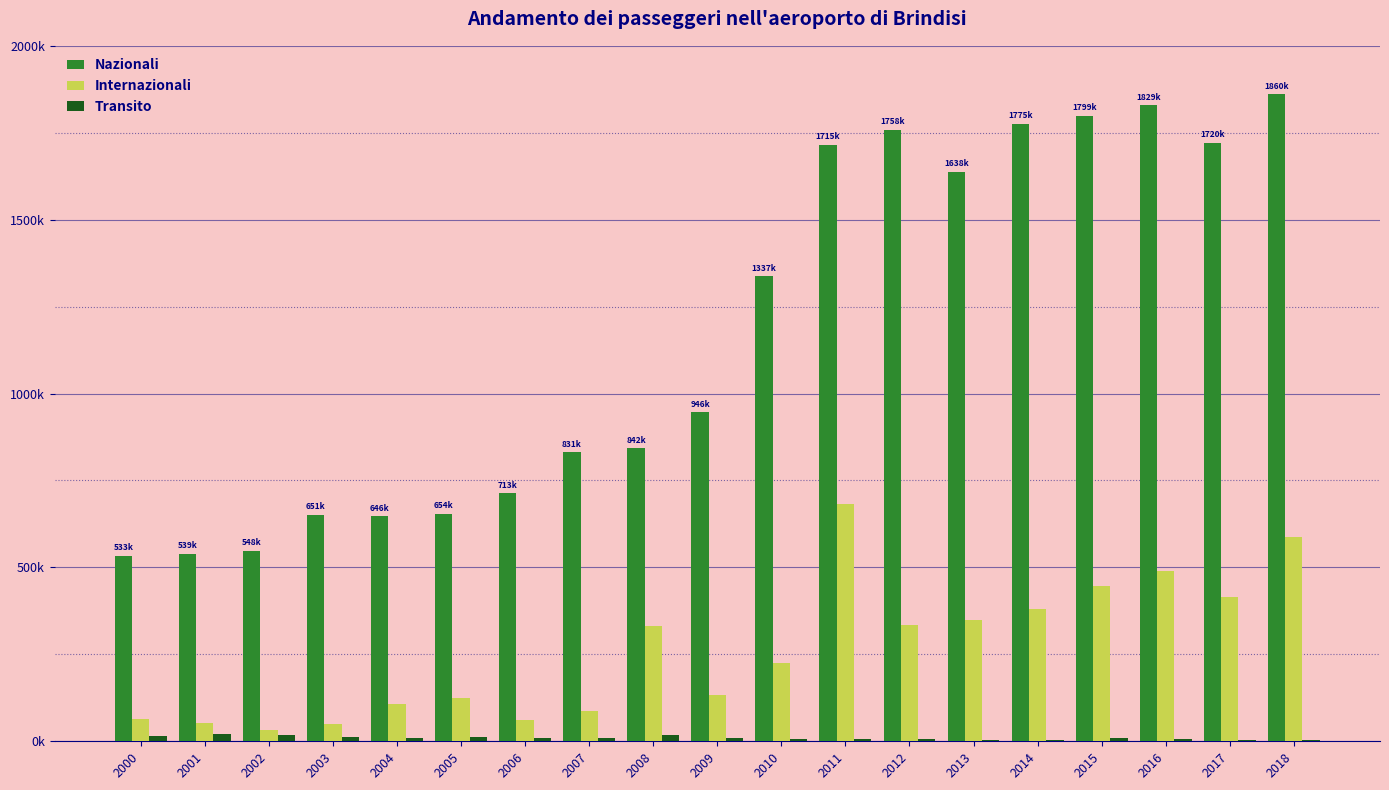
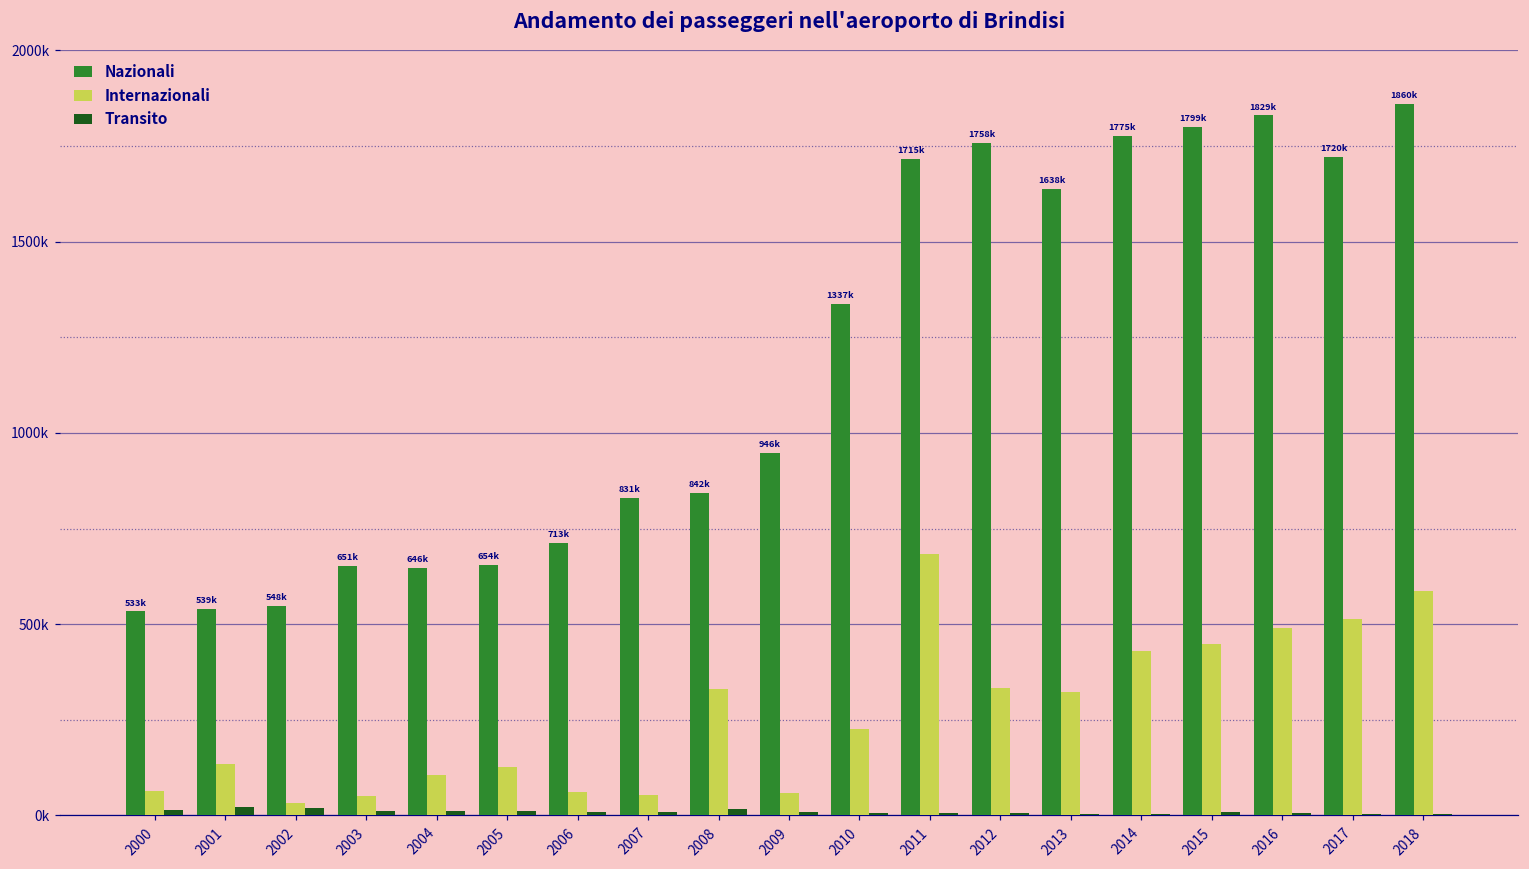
Internazionali, 2001: 50000 -> 130000
Internazionali, 2007: 90000 -> 50000
Internazionali, 2009: 130000 -> 60000
Internazionali, 2013: 350000 -> 320000
Internazionali, 2014: 380000 -> 430000
Internazionali, 2017: 420000 -> 510000
